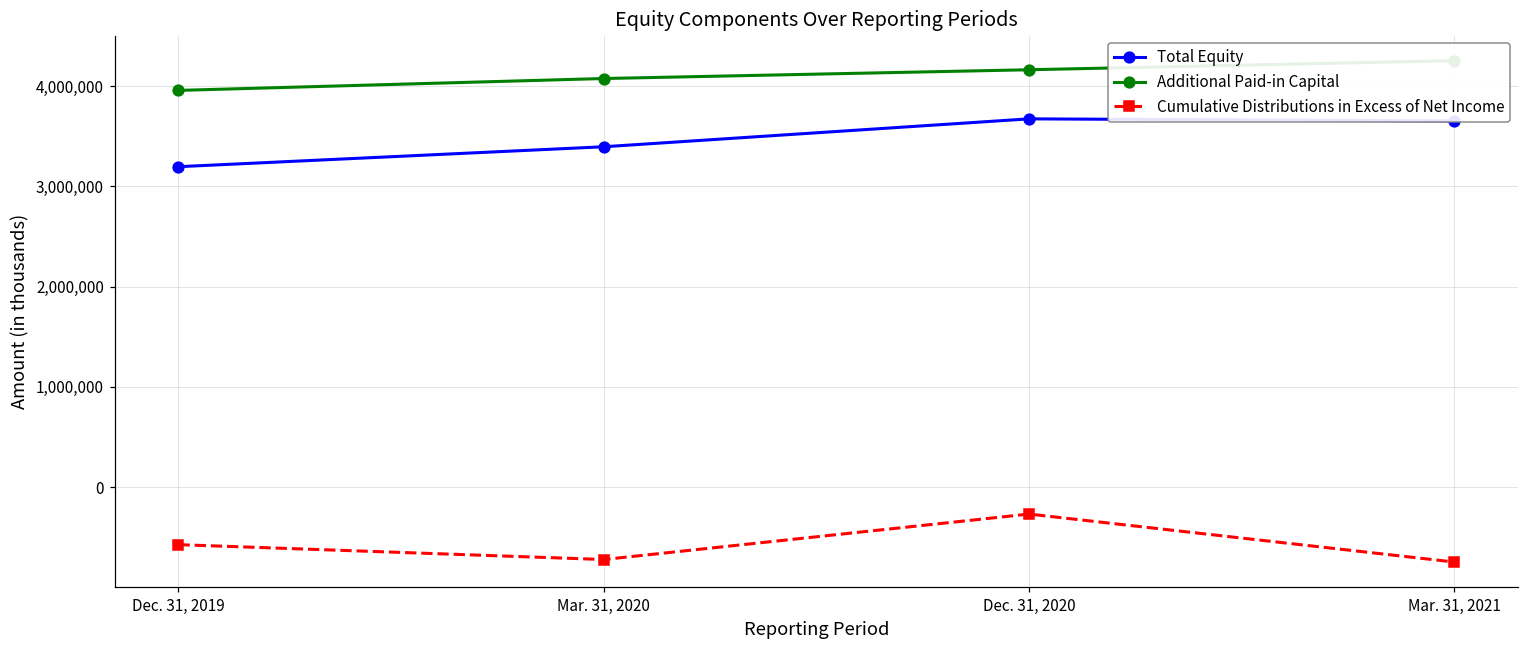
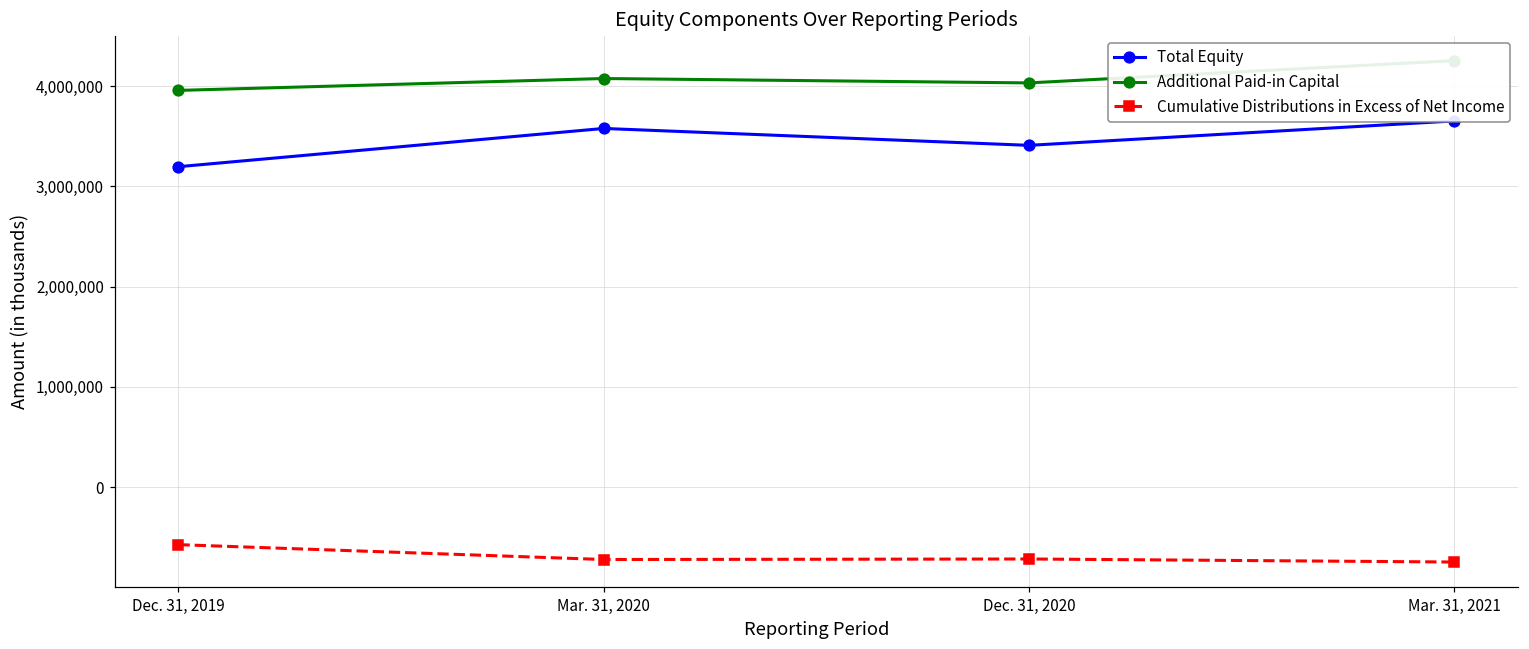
Total Equity, Mar. 31, 2020: 3,400,000 -> 3,600,000
Total Equity, Dec. 31, 2020: 3,700,000 -> 3,400,000
Additional Paid-in Capital, Dec. 31, 2020: 4,200,000 -> 4,000,000
Cumulative Distributions in Excess of Net Income, Dec. 31, 2020: -300,000 -> -700,000
